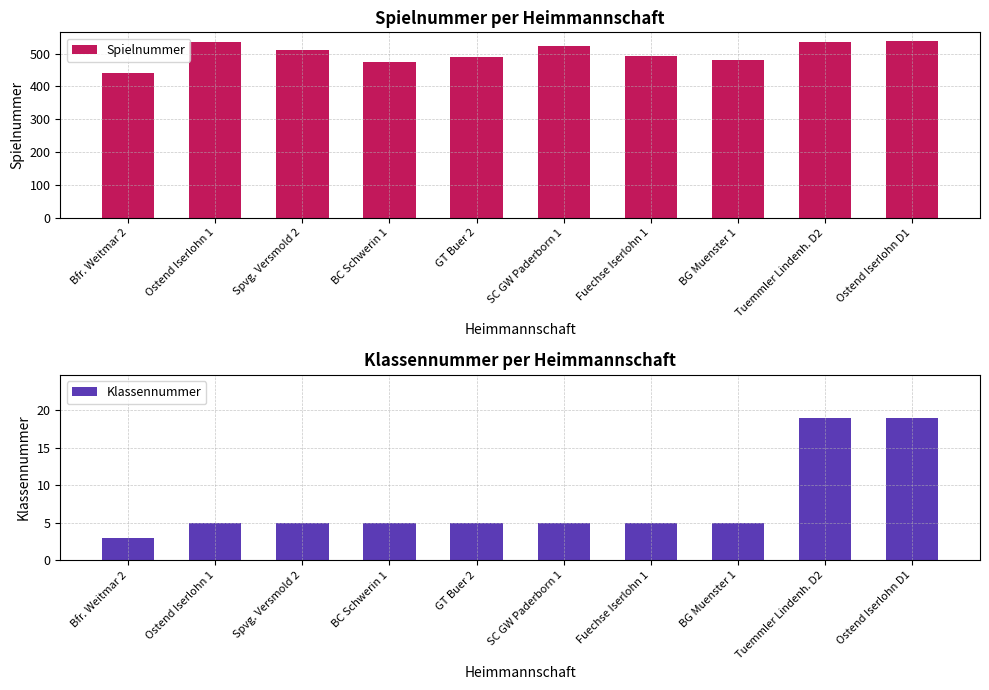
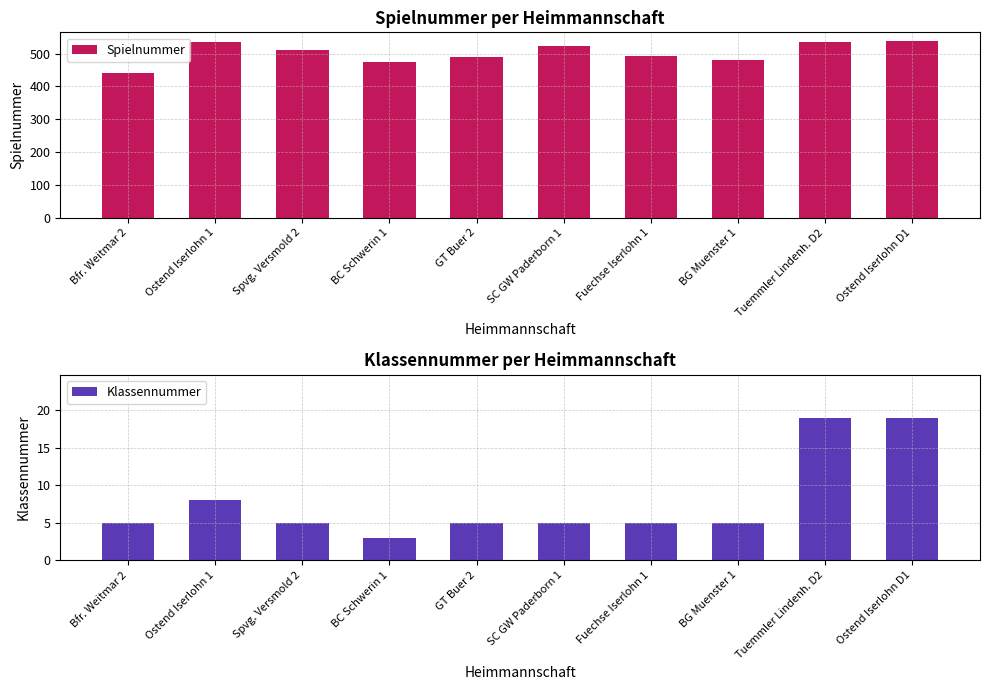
Klassennummer per Heimmannschaft, Bfr. Weitmar 2: 3 -> 5
Klassennummer per Heimmannschaft, Ostend Iserlohn 1: 5 -> 8
Klassennummer per Heimmannschaft, BC Schwerin 1: 5 -> 3
